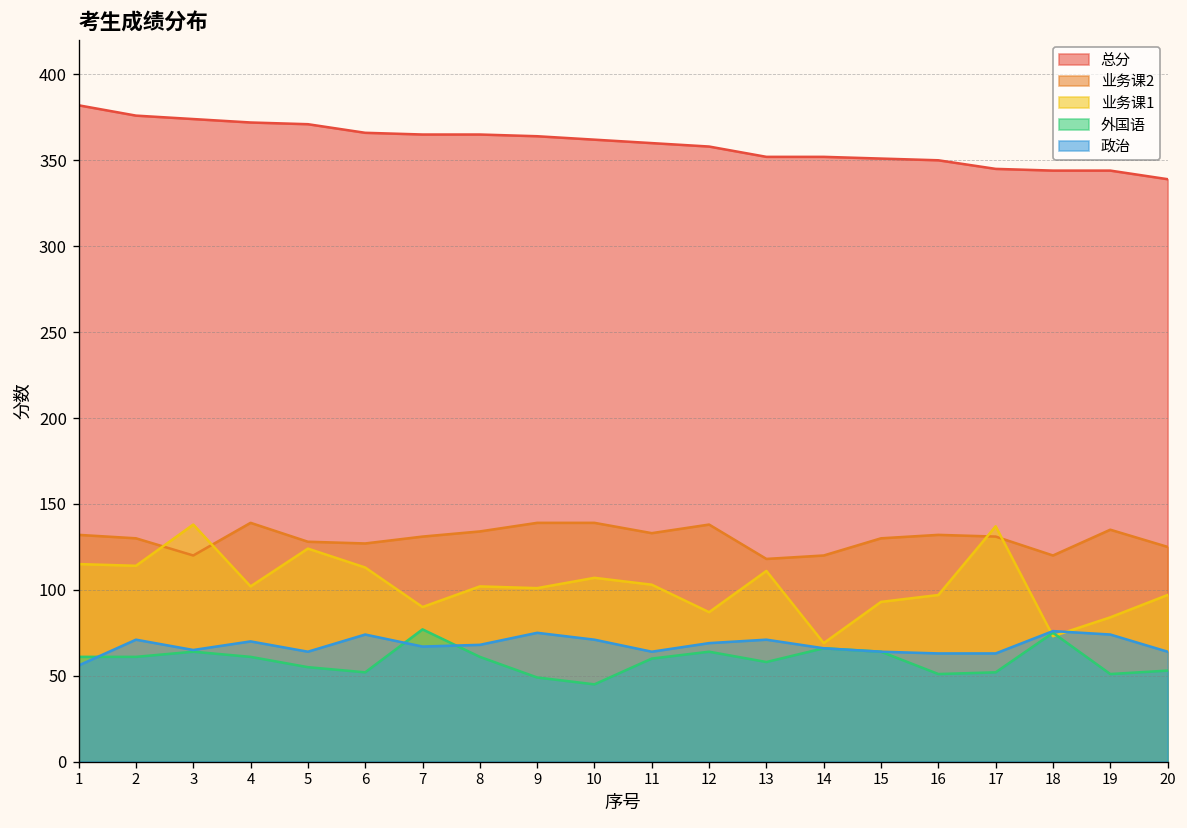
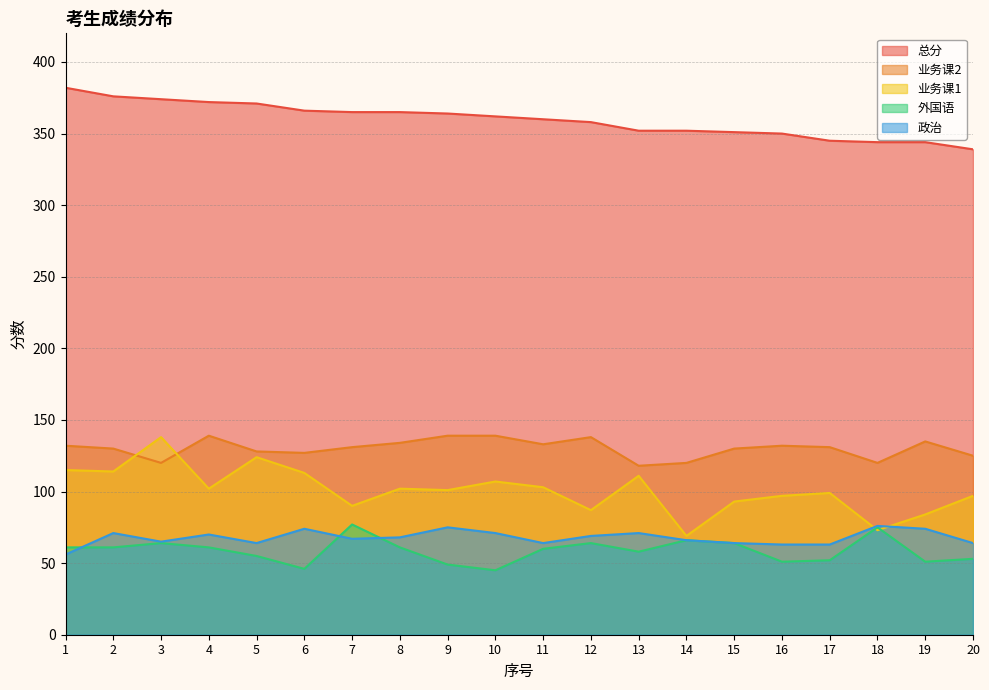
外国语, 6: 52 -> 46
业务课1, 17: 137 -> 99
